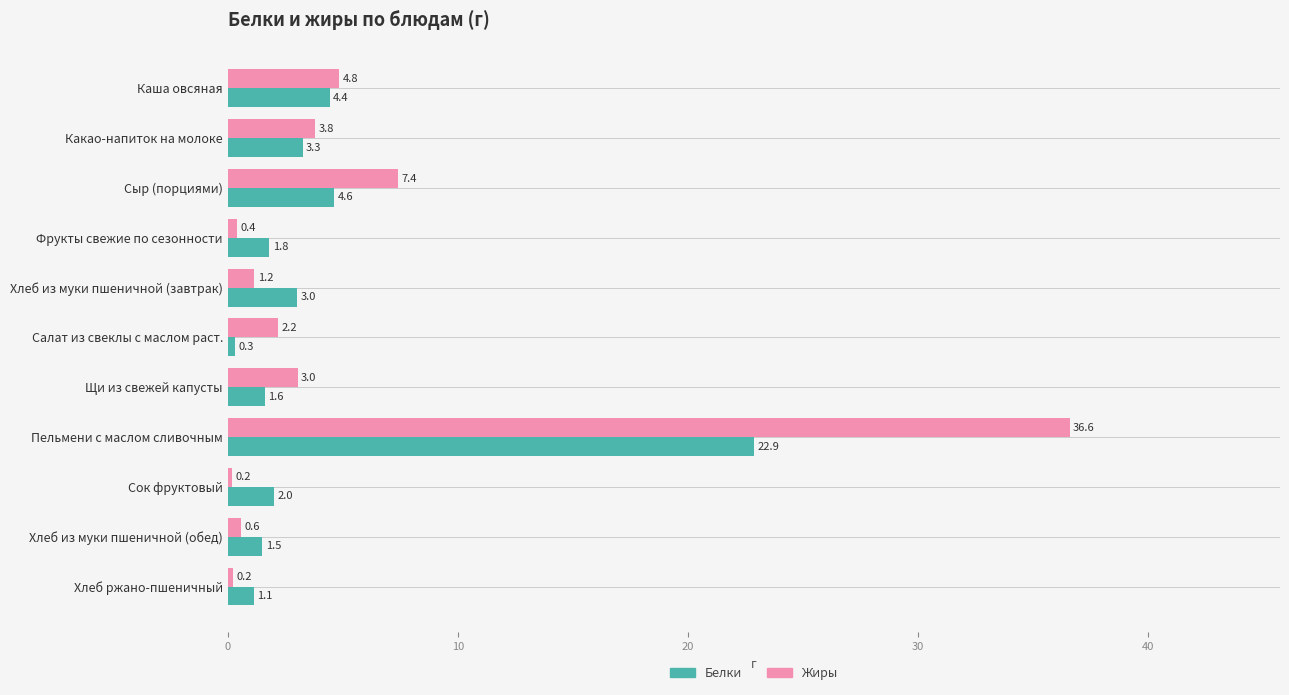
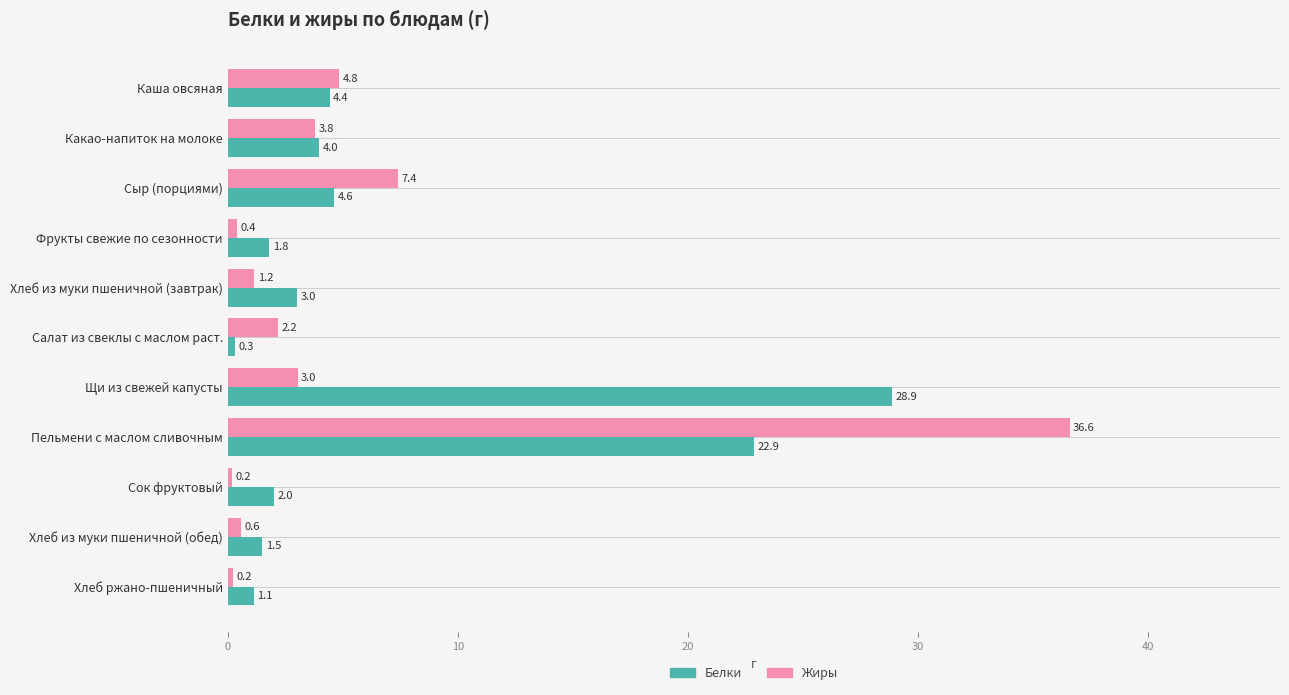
Белки, Какао-напиток на молоке: 3.3 -> 4.0
Белки, Щи из свежей капусты: 1.6 -> 28.9
